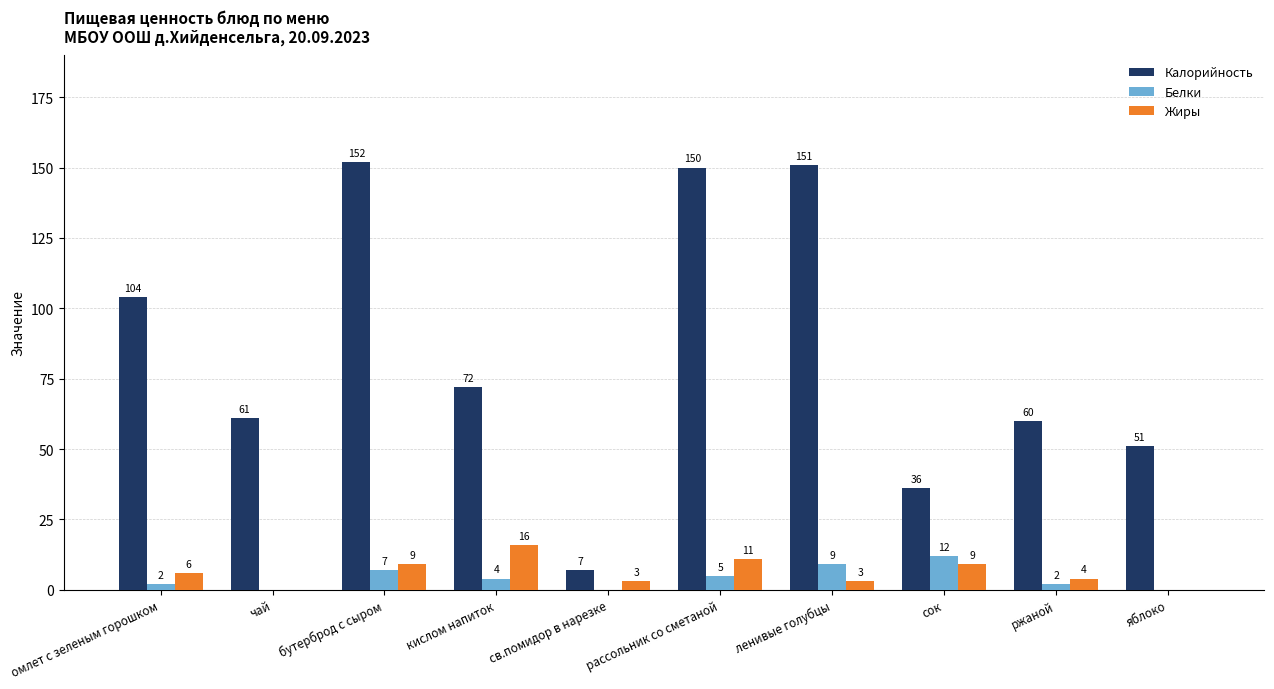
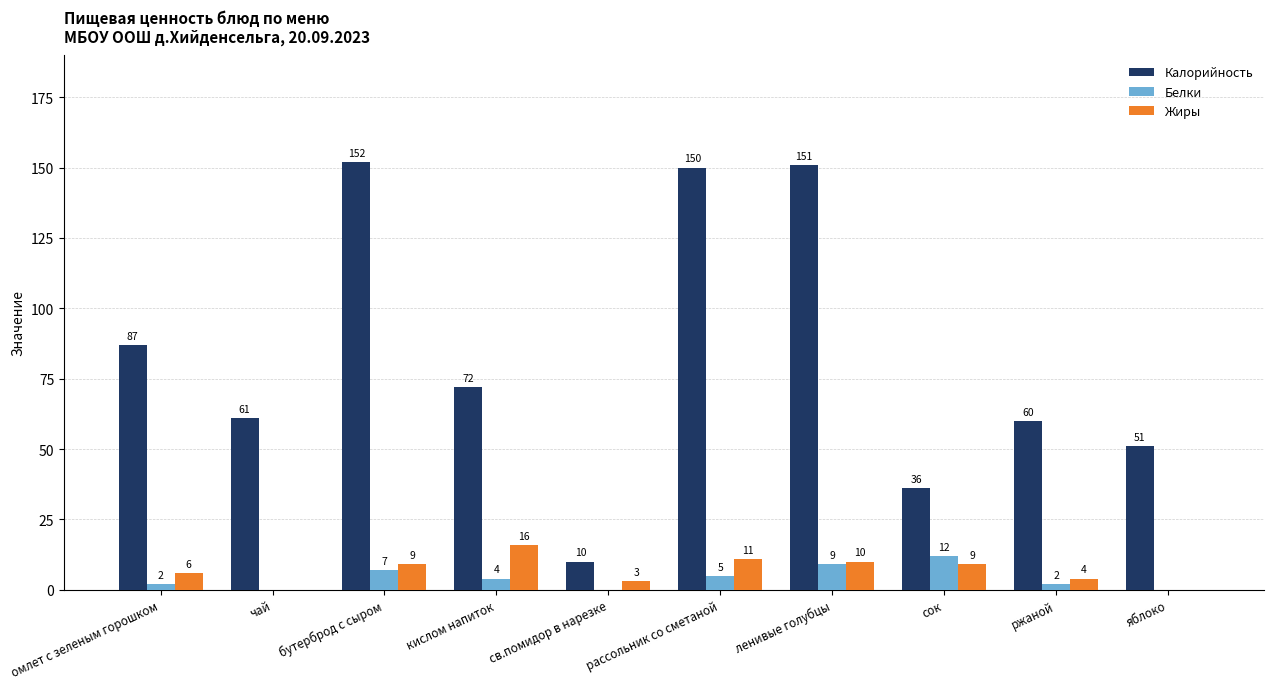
Калорийность, омлет с зеленым горошком: 104 -> 87
Калорийность, св.помидор в нарезке: 7 -> 10
Жиры, ленивые голубцы: 3 -> 10
